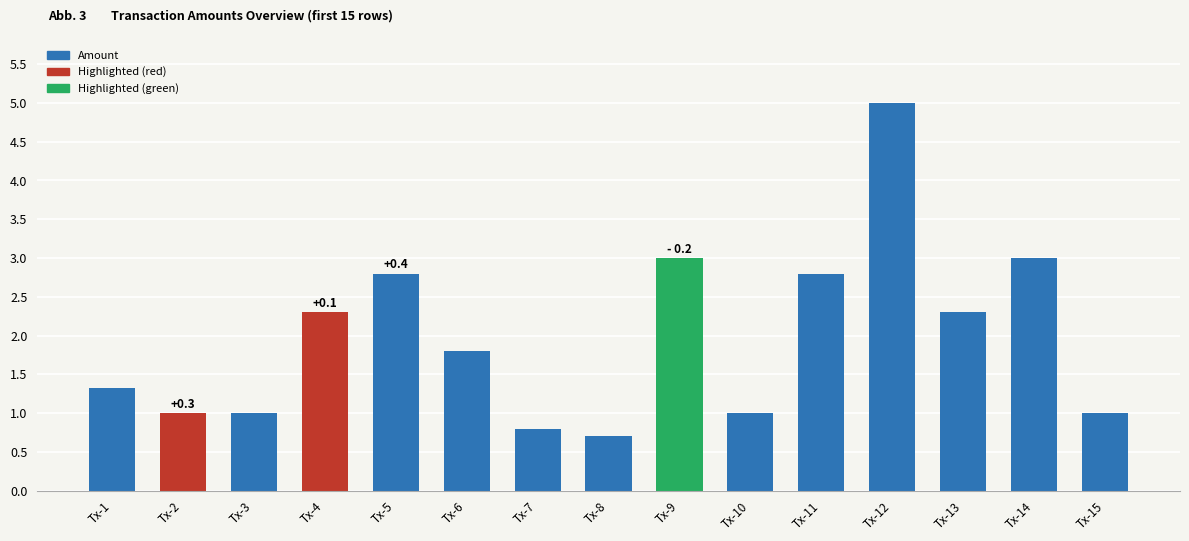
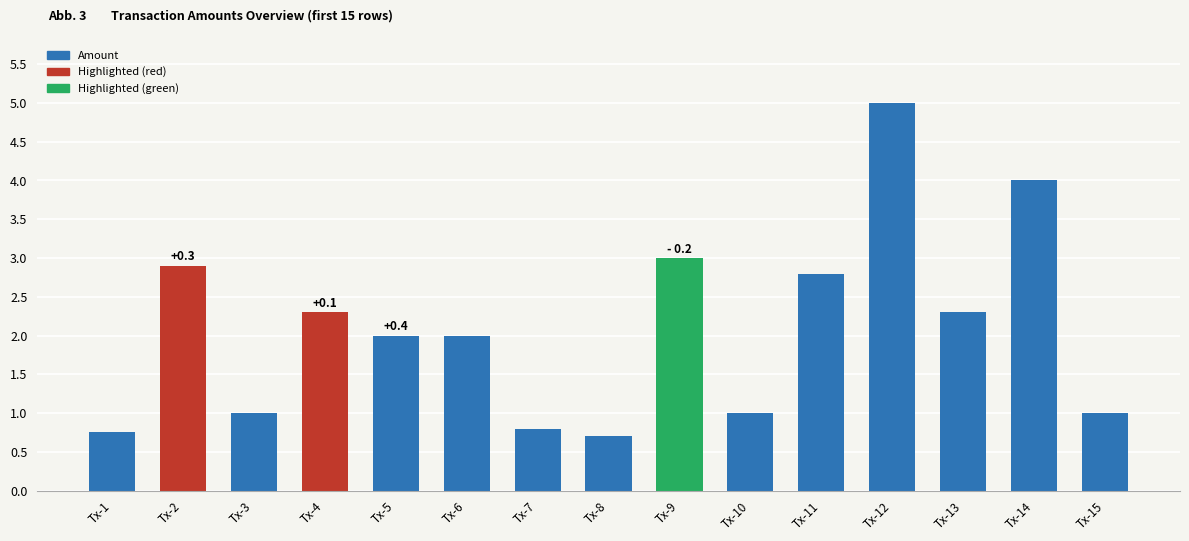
Tx-1: 1.3 -> 0.8
Tx-2: 1.0 -> 2.9
Tx-5: 2.8 -> 2.0
Tx-6: 1.8 -> 2.0
Tx-14: 3 -> 4
